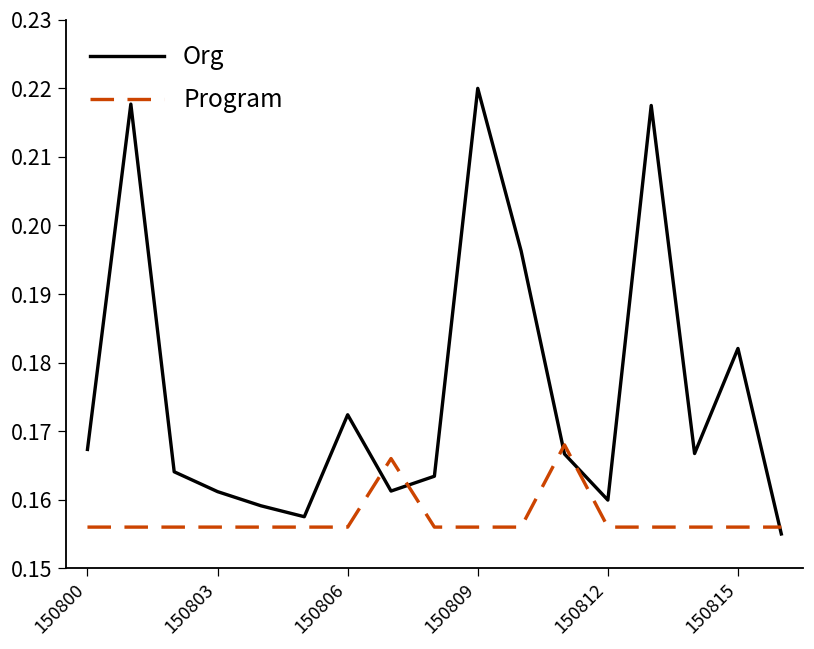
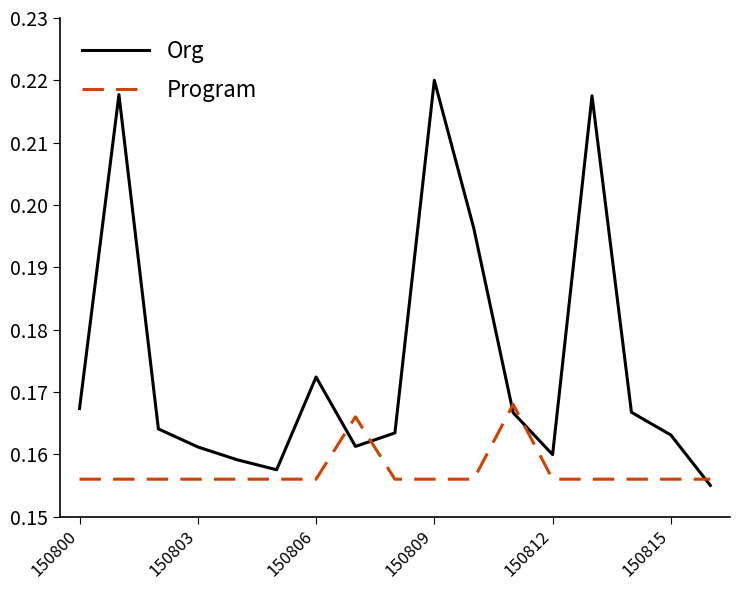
Org, 150815: 0.182 -> 0.163
